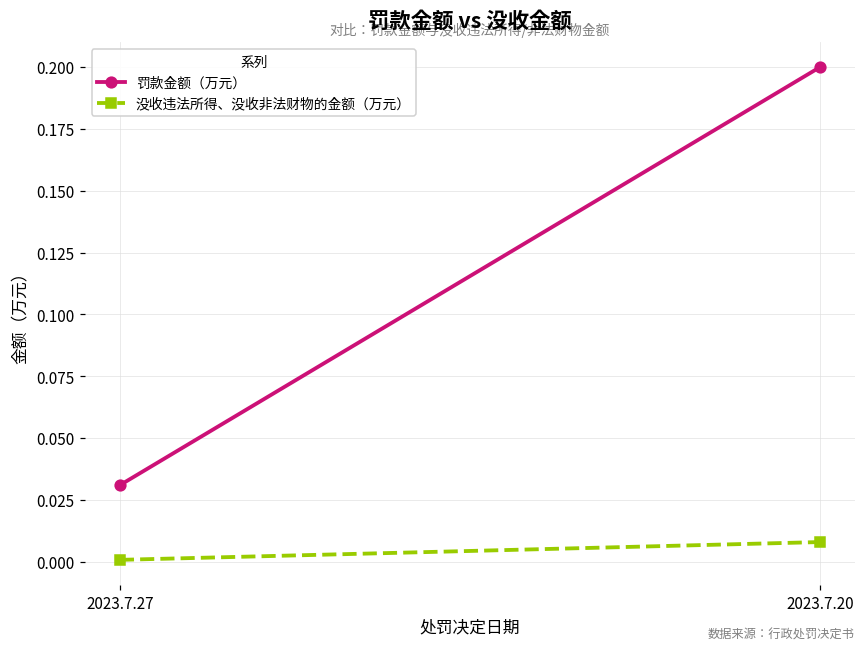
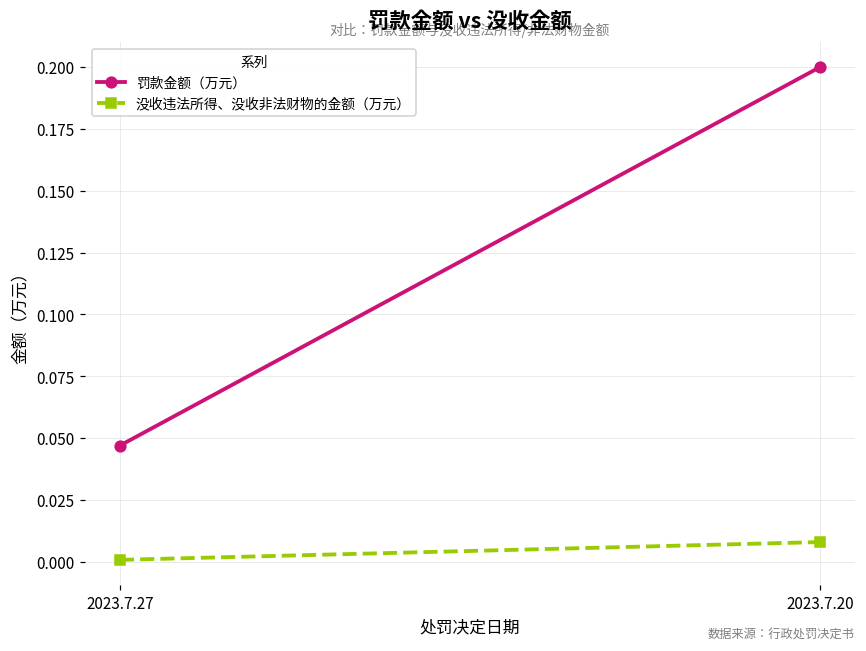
罚款金额（万元）, 2023.7.27: 0.031 -> 0.047
